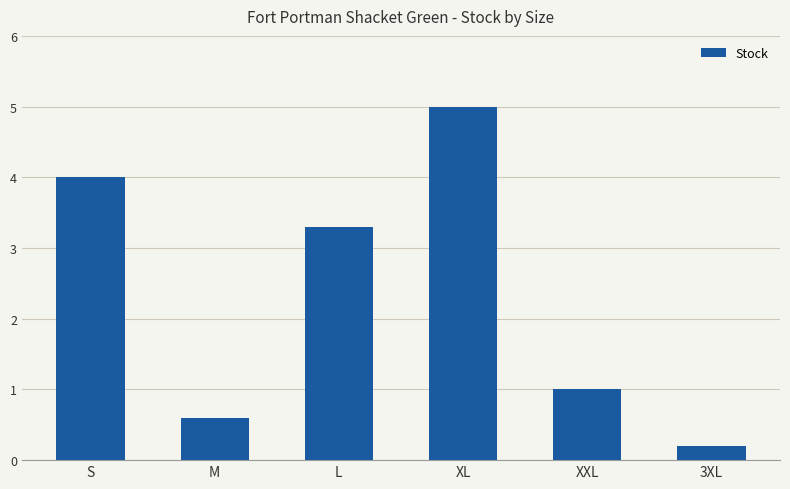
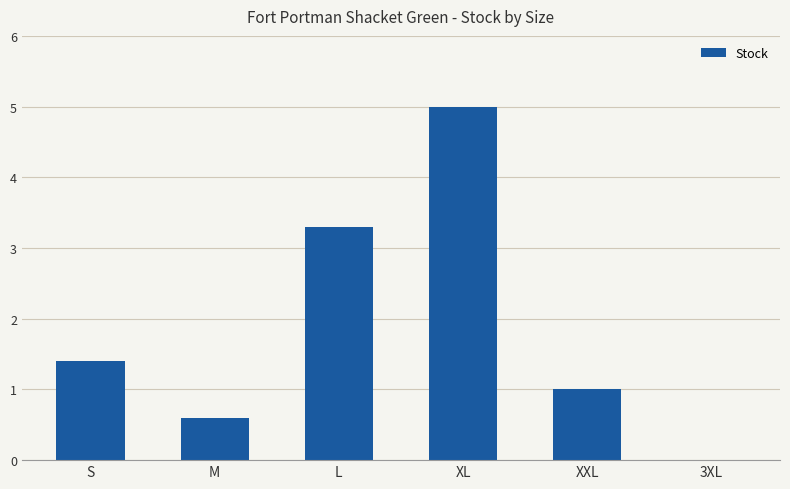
S: 4.0 -> 1.4
3XL: 0.2 -> 0.0
